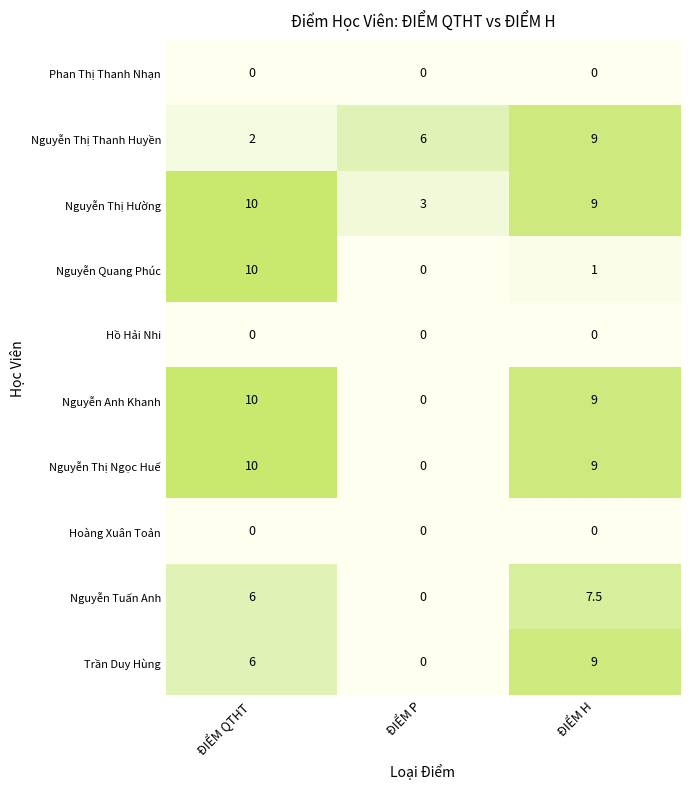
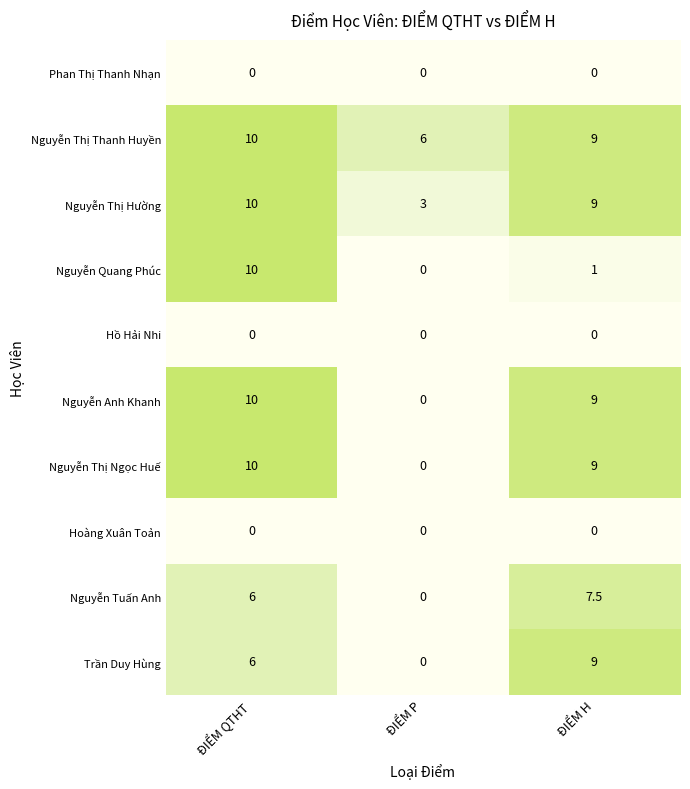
Nguyễn Thị Thanh Huyền, ĐIỂM QTHT: 2 -> 10
